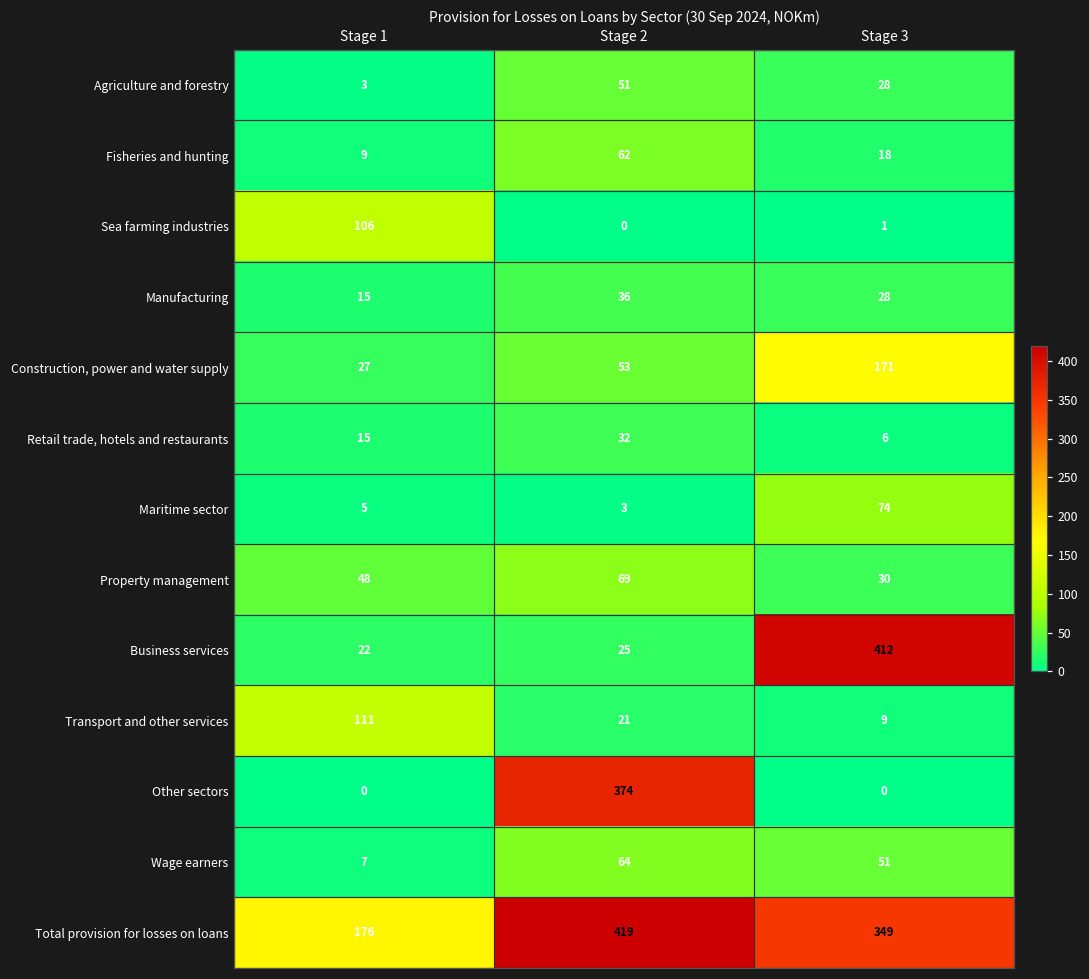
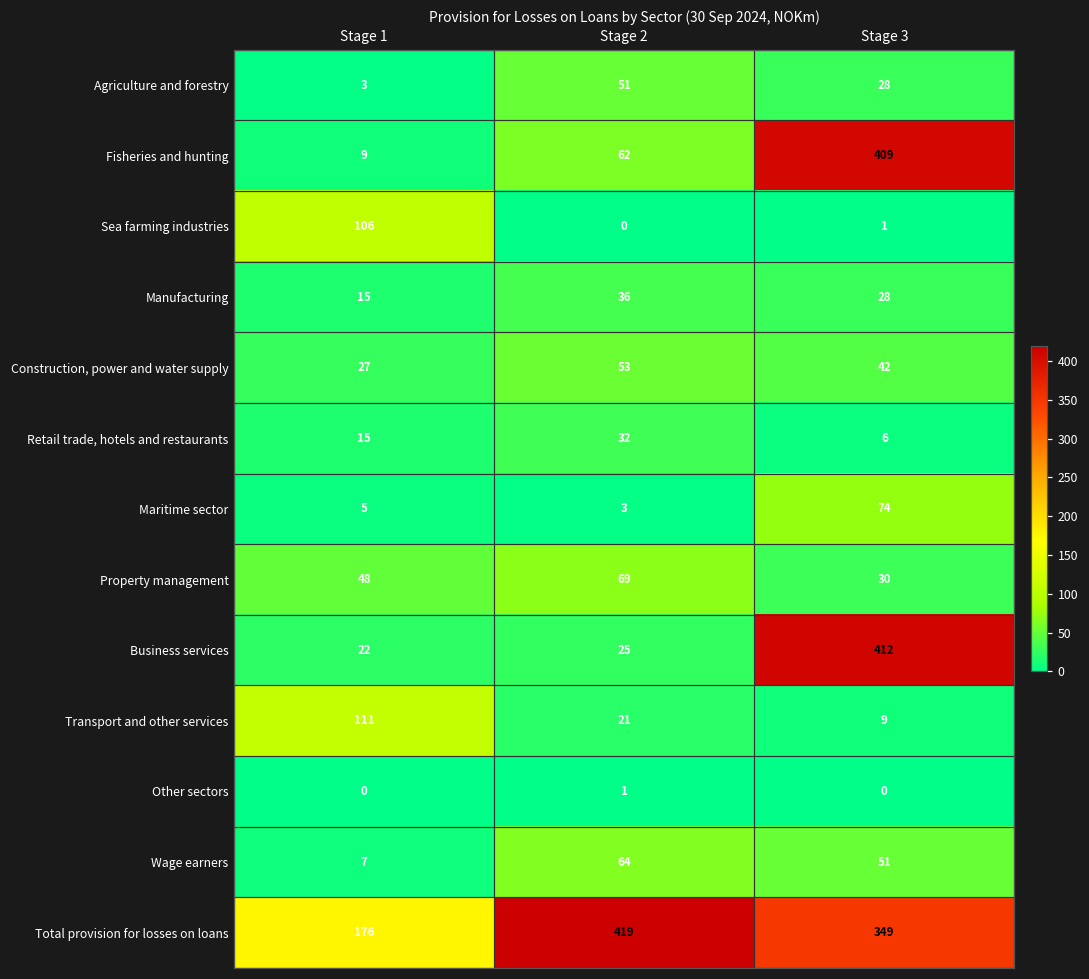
Fisheries and hunting, Stage 3: 18 -> 409
Construction, power and water supply, Stage 3: 171 -> 42
Other sectors, Stage 2: 374 -> 1
